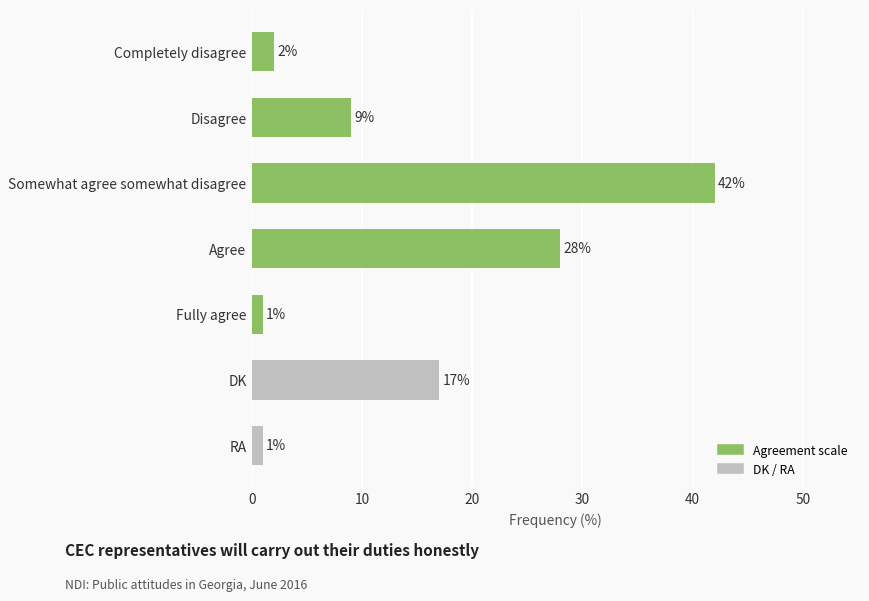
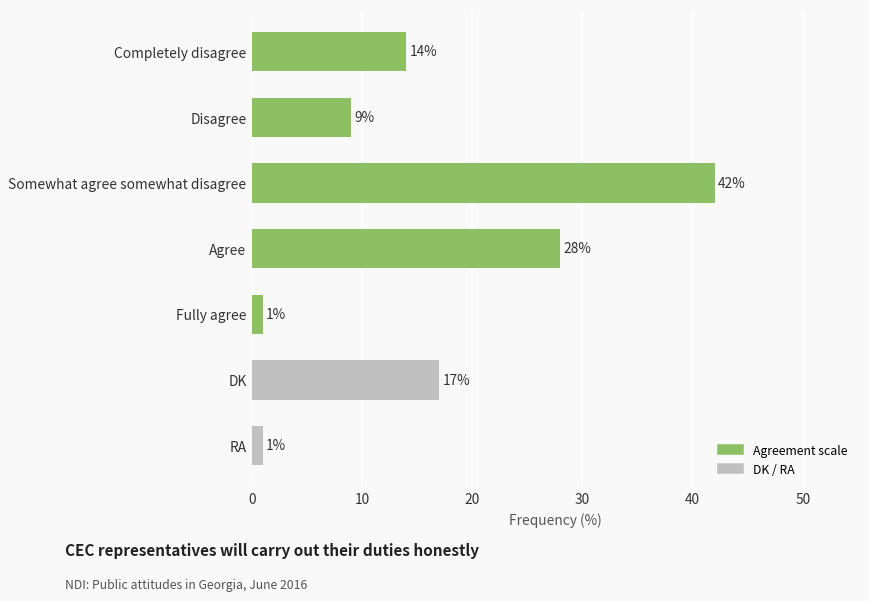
Completely disagree: 2% -> 14%
